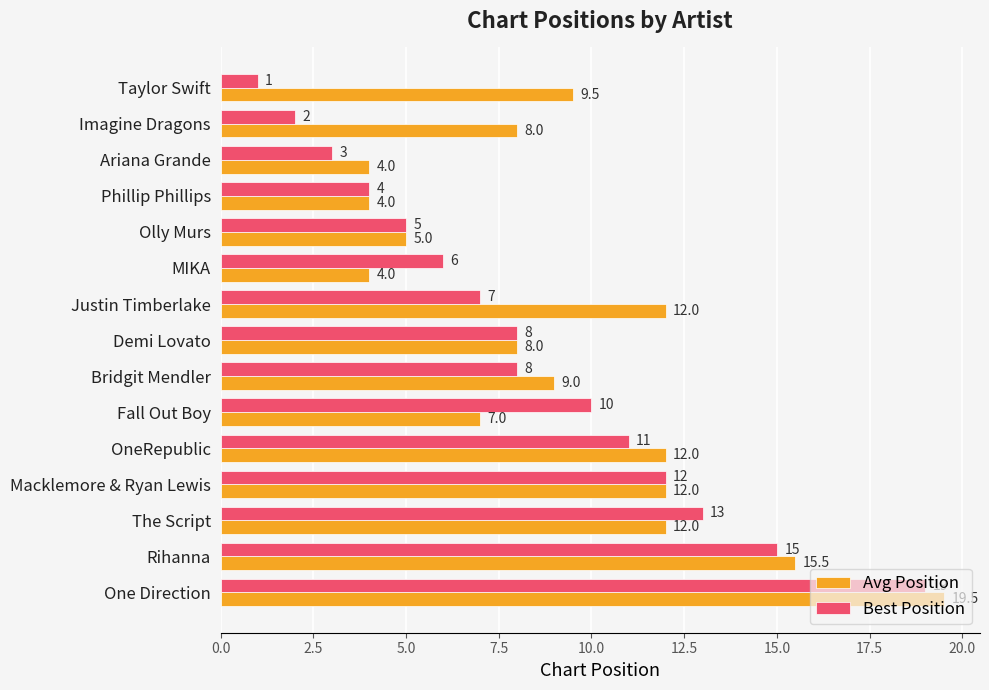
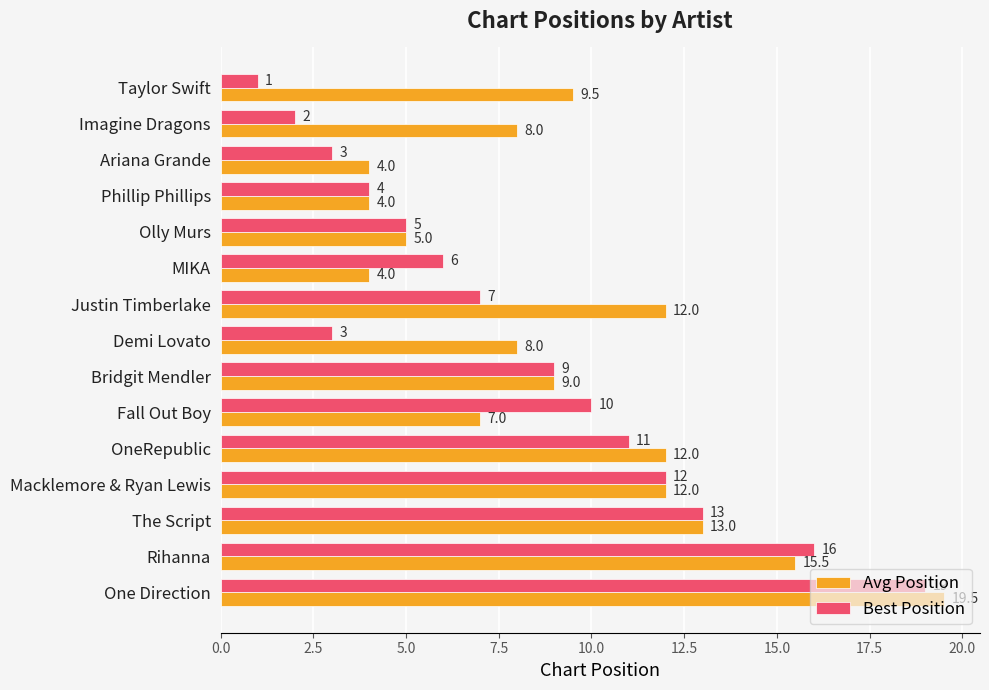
Best Position, Demi Lovato: 8 -> 3
Best Position, Bridgit Mendler: 8 -> 9
Avg Position, The Script: 12.0 -> 13.0
Best Position, Rihanna: 15 -> 16
